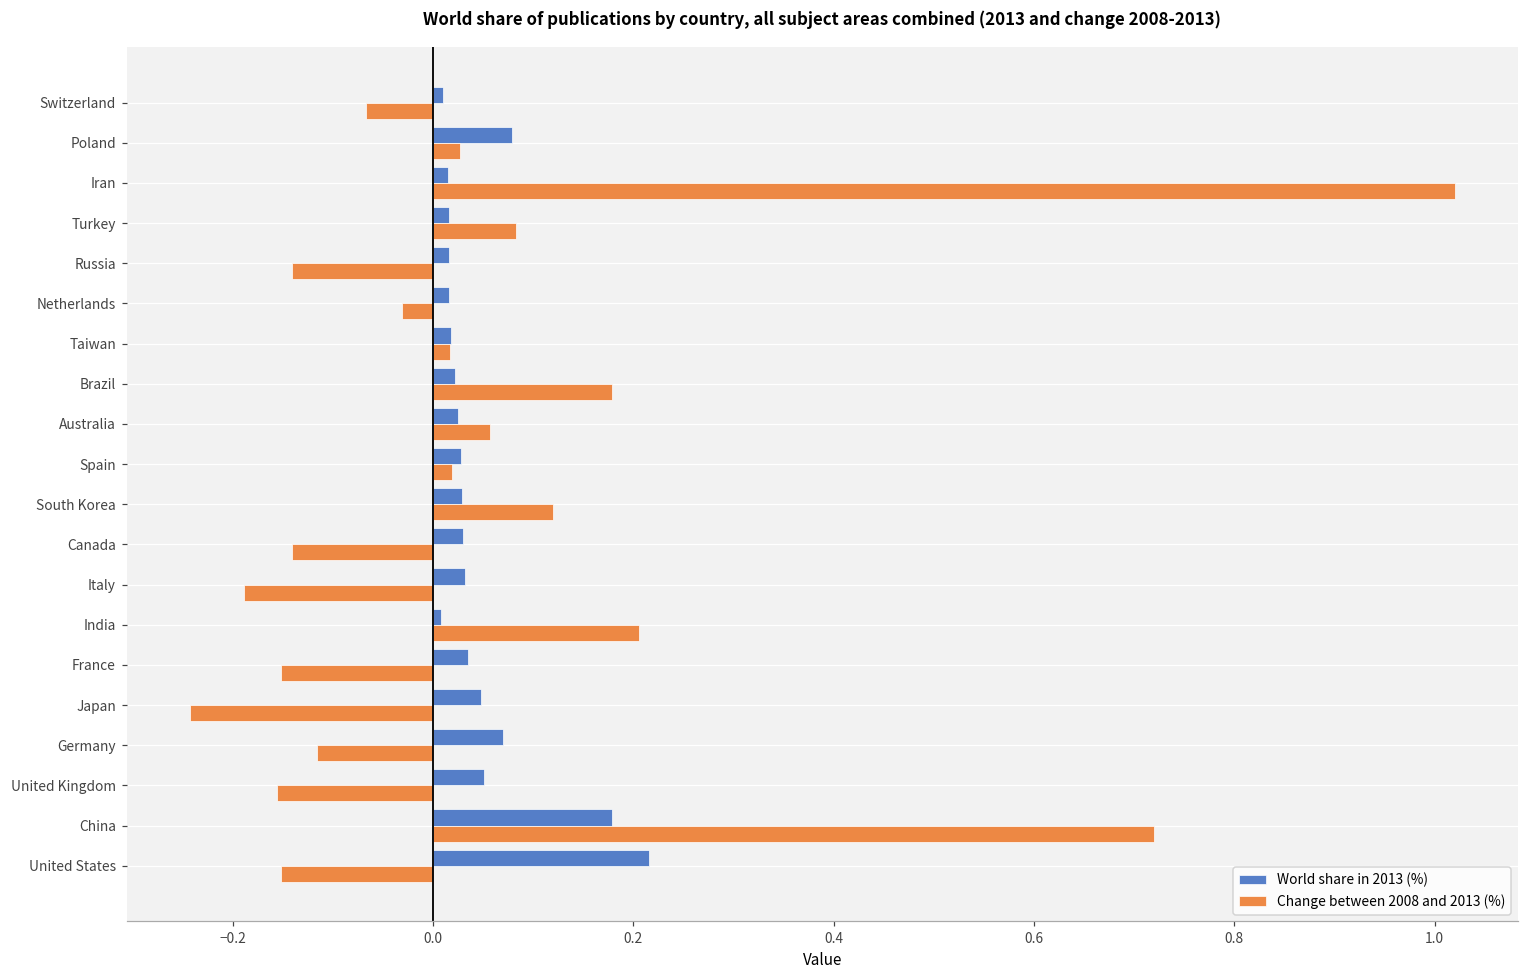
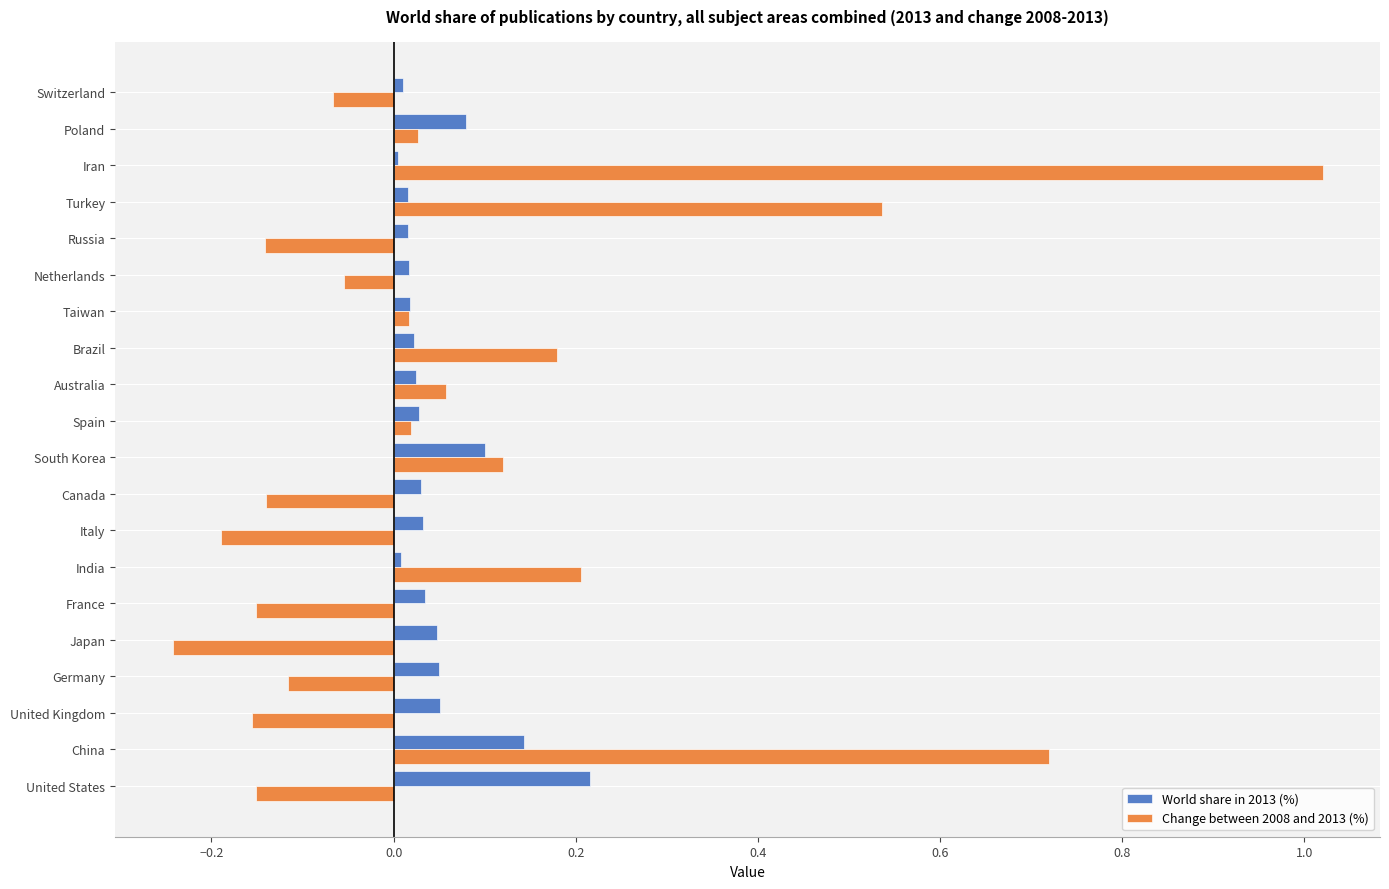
World share in 2013 (%), Iran: 0.02 -> 0.01
Change between 2008 and 2013 (%), Turkey: 0.08 -> 0.54
Change between 2008 and 2013 (%), Netherlands: -0.03 -> -0.05
World share in 2013 (%), South Korea: 0.03 -> 0.10
World share in 2013 (%), Germany: 0.07 -> 0.05
World share in 2013 (%), China: 0.18 -> 0.14
